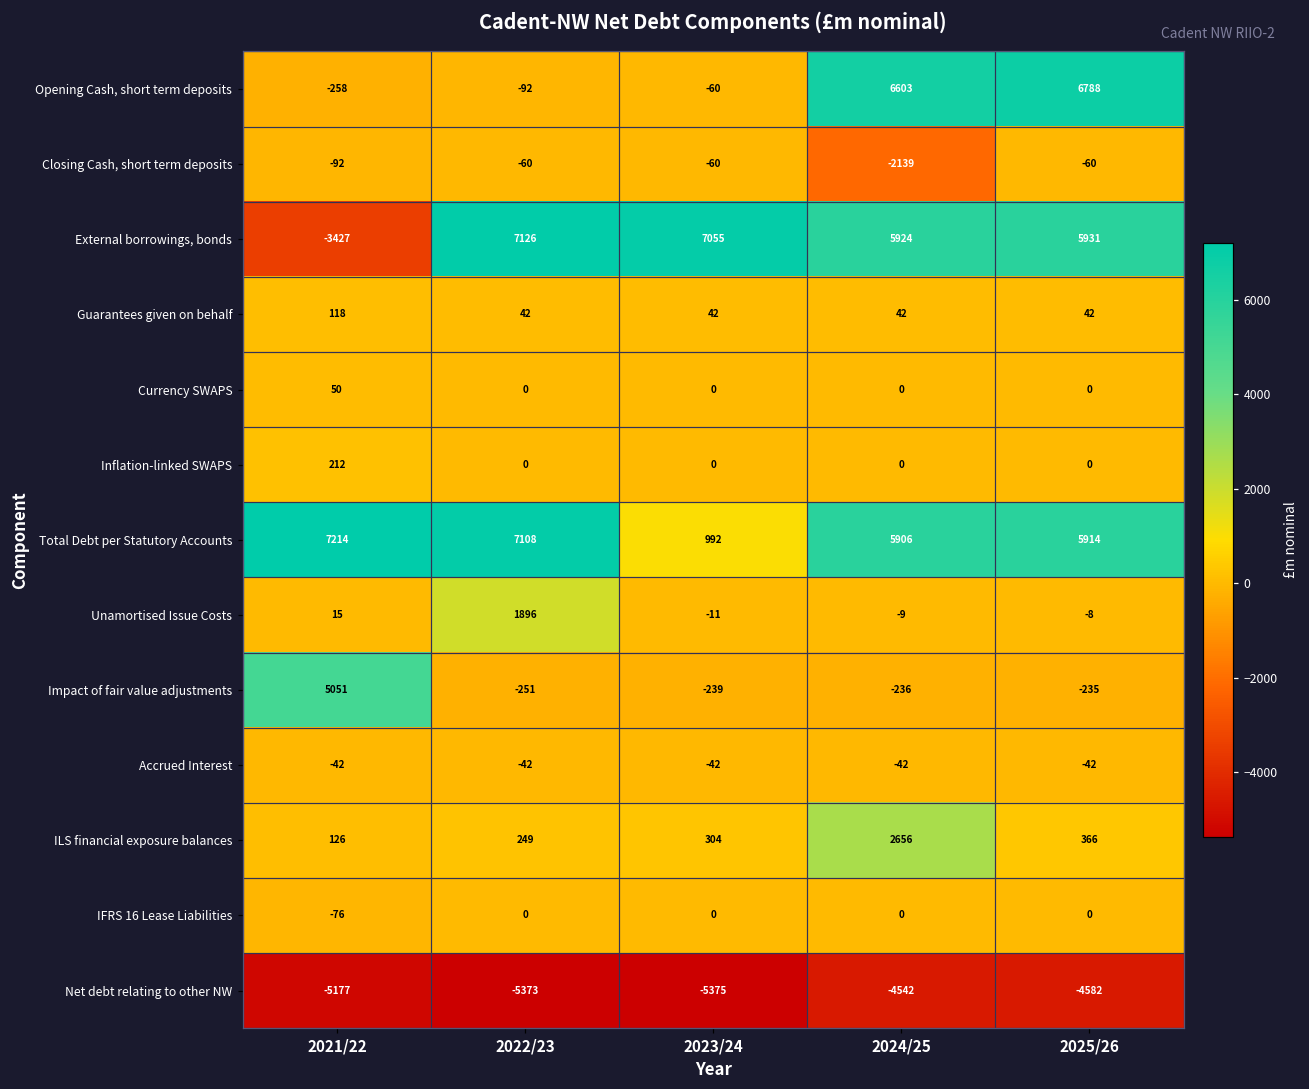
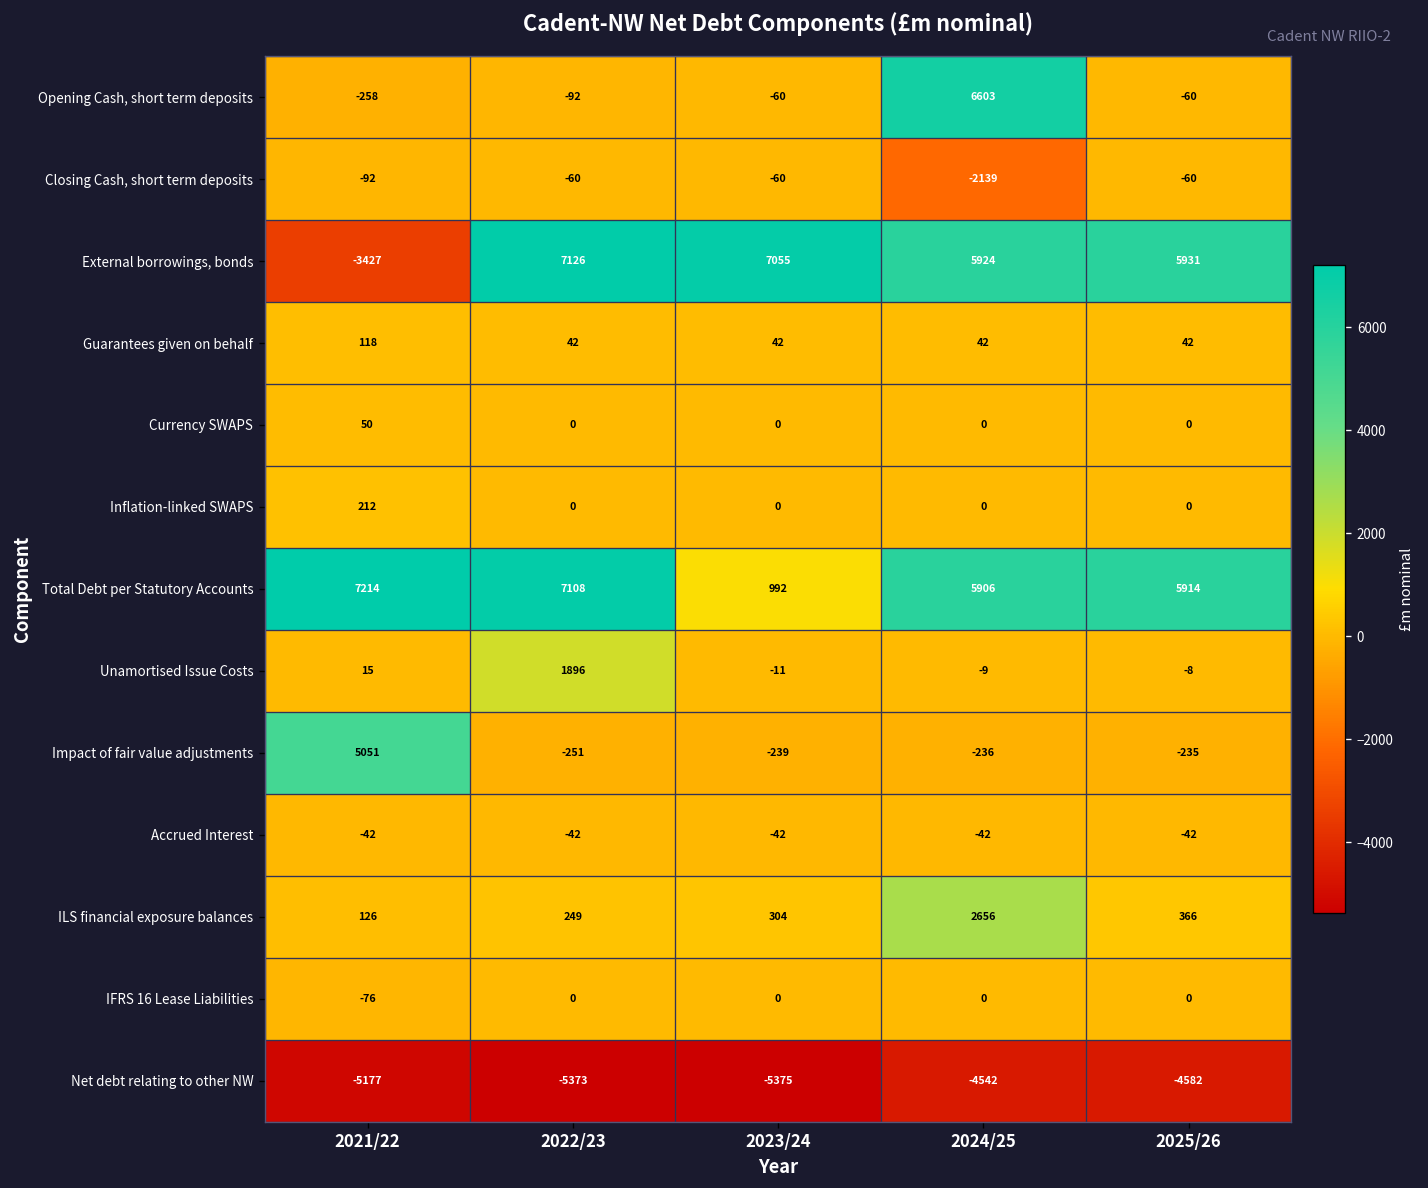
Opening Cash, short term deposits, 2025/26: 6788 -> -60
